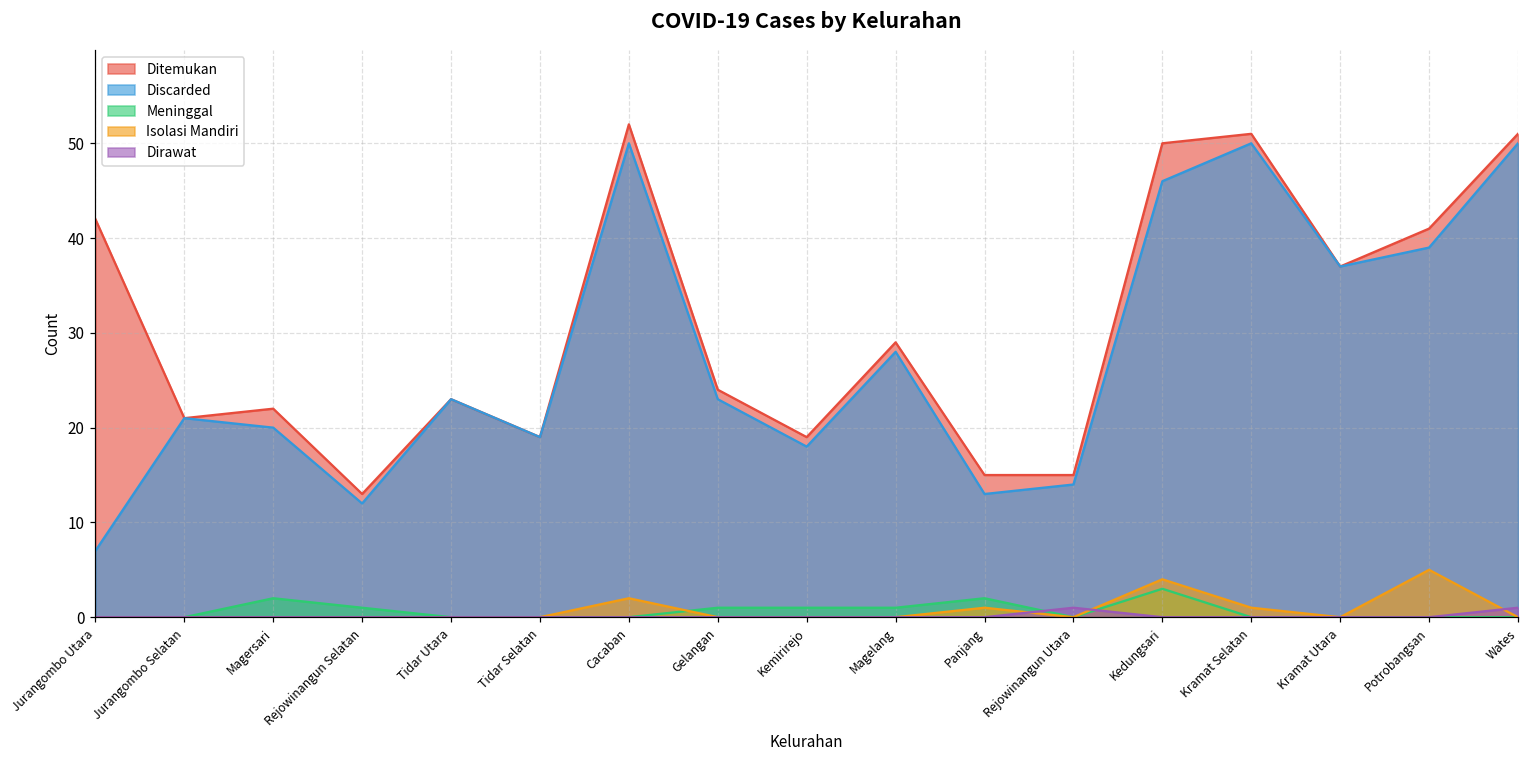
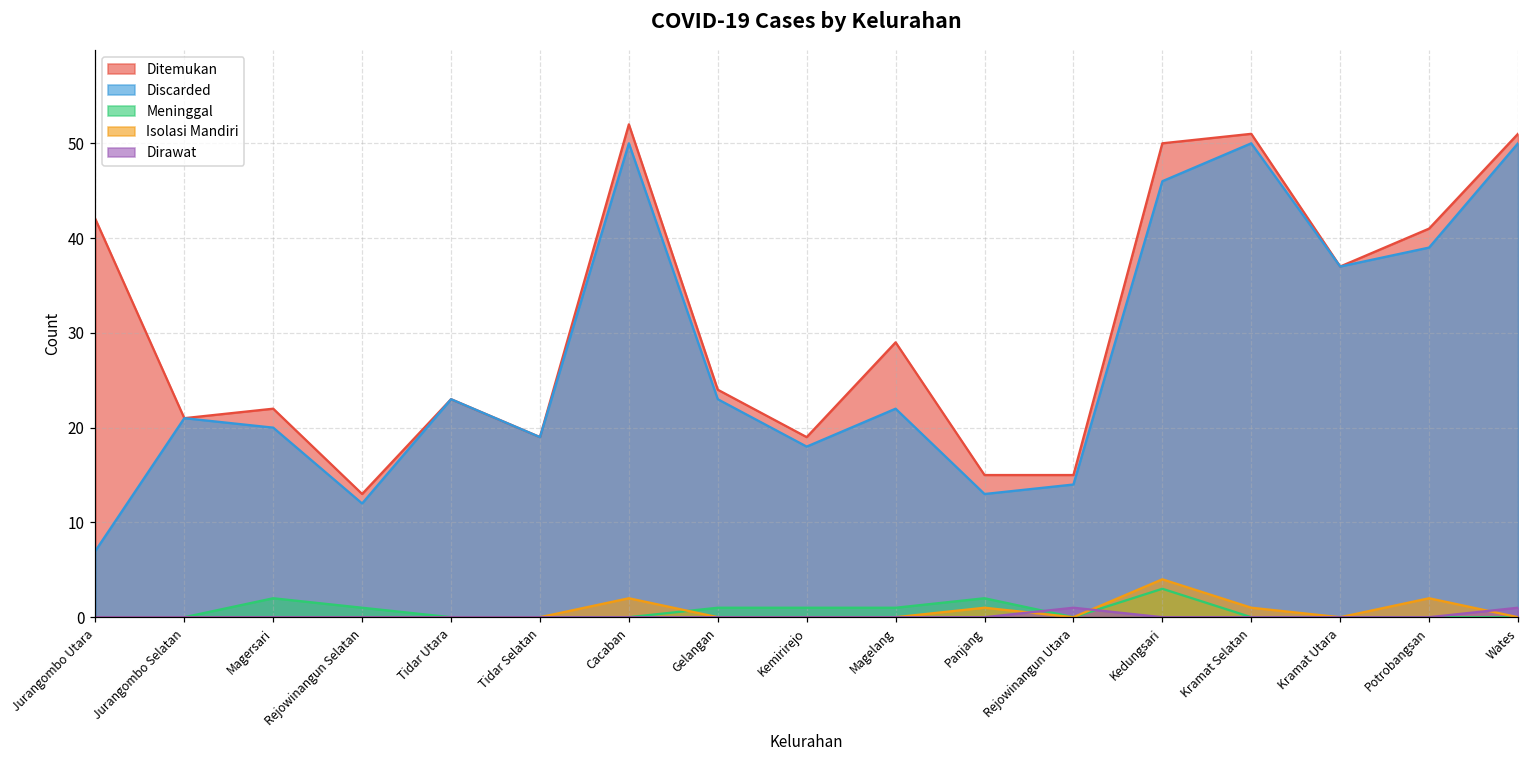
Discarded, Magelang: 28 -> 22
Isolasi Mandiri, Potrobangsan: 5 -> 2
